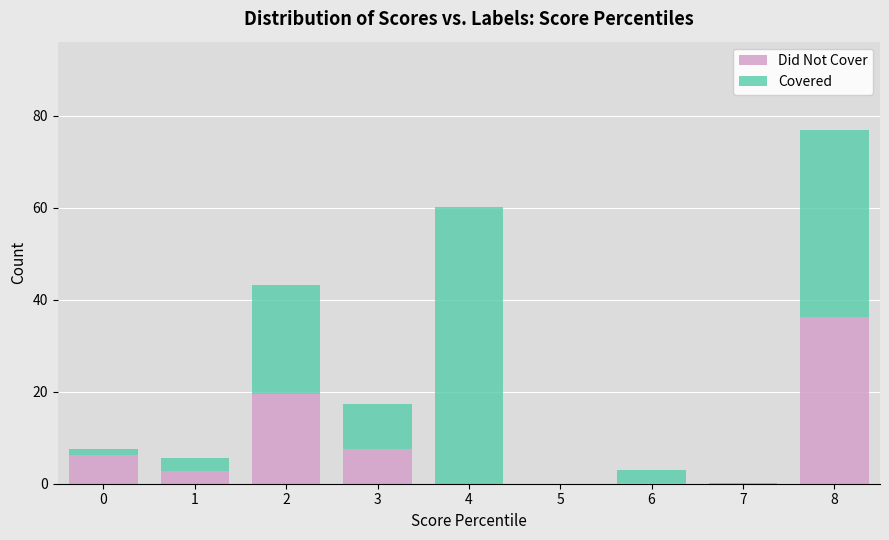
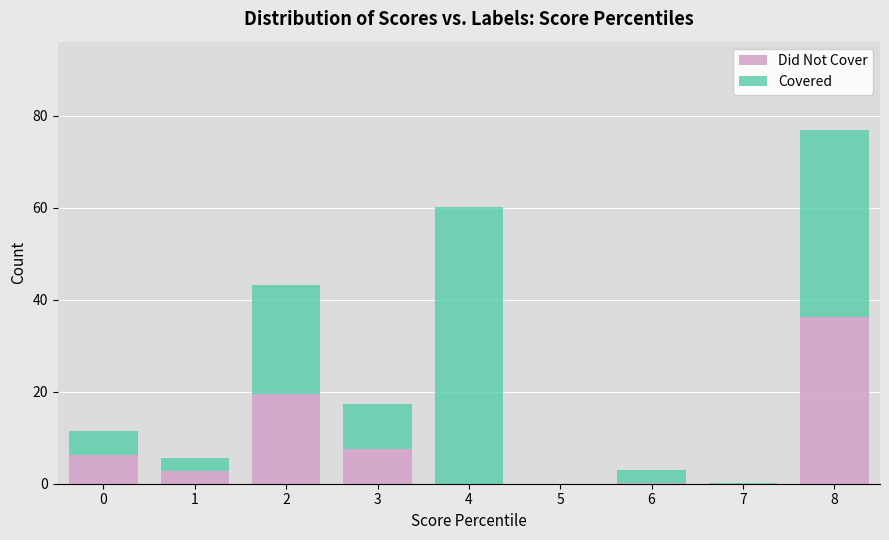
Covered, 0: 1 -> 5
